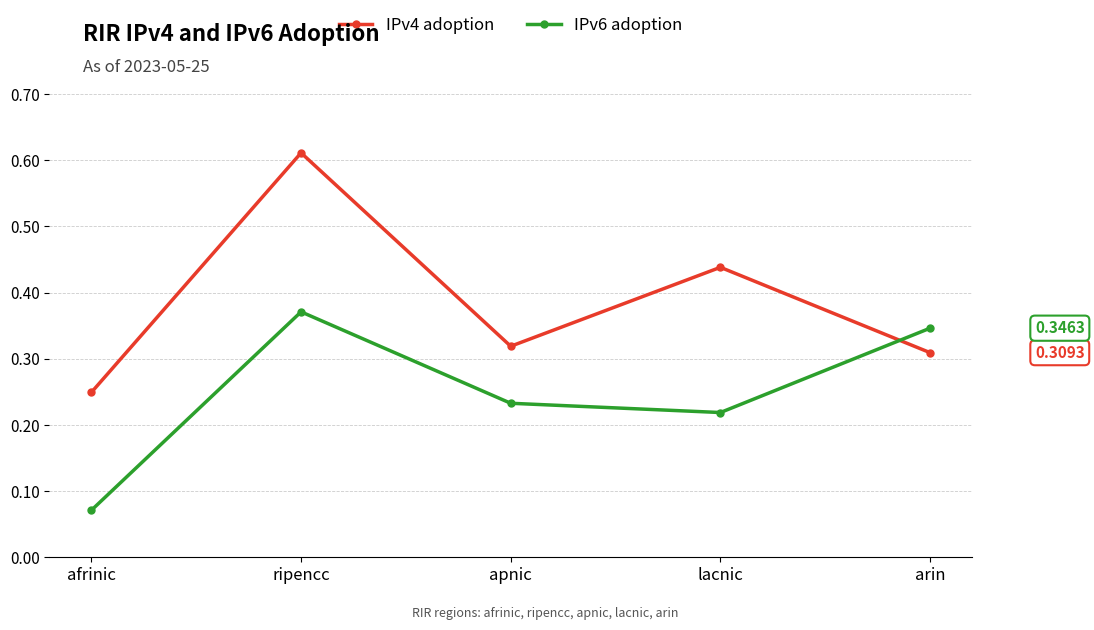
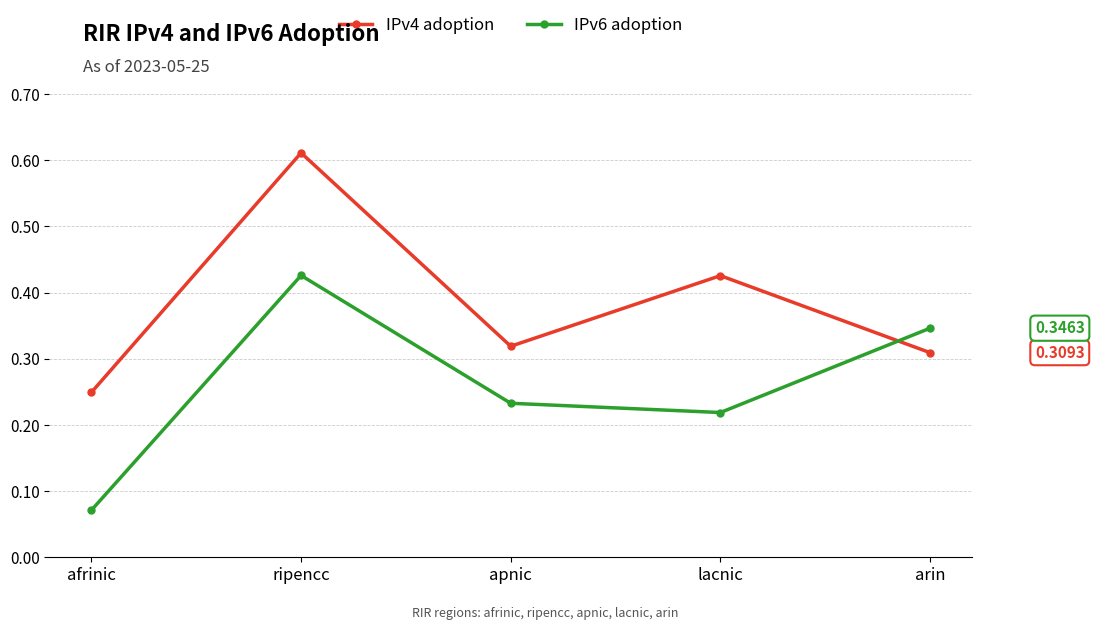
IPv6 adoption, ripencc: 0.37 -> 0.43
IPv4 adoption, lacnic: 0.44 -> 0.43
